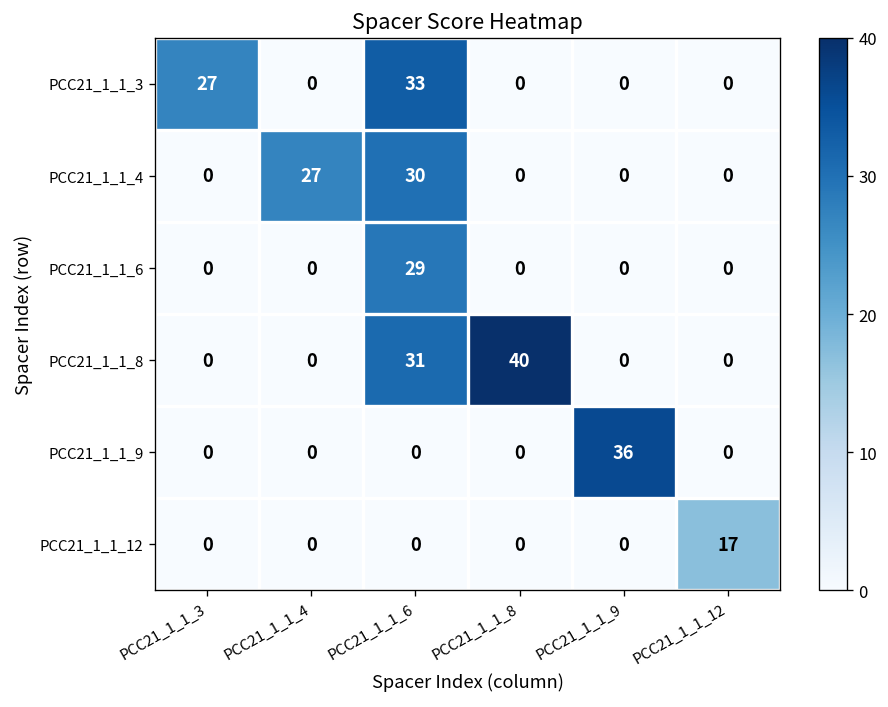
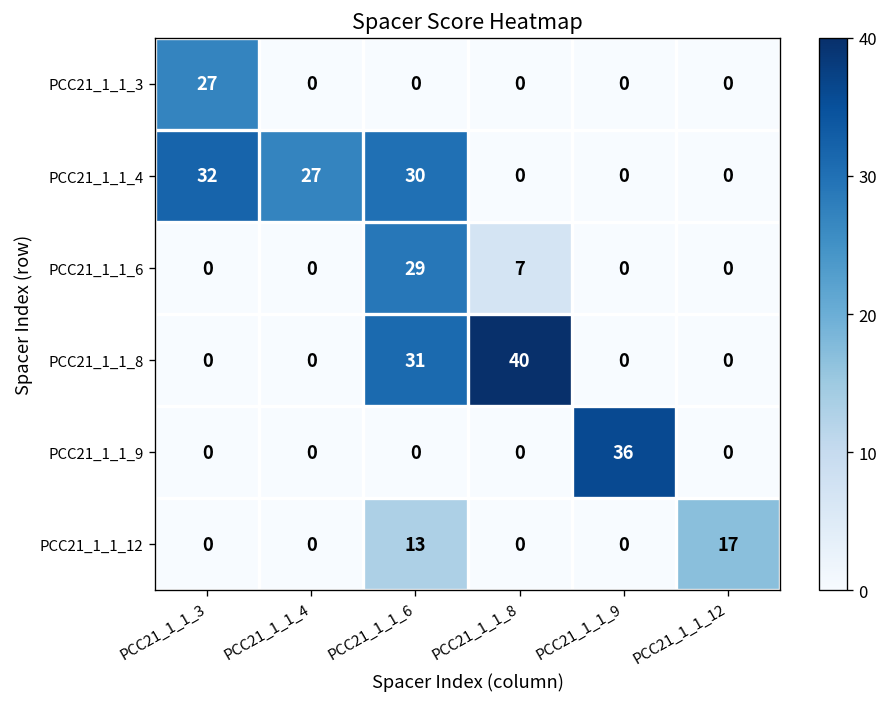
PCC21_1_1_3, PCC21_1_1_6: 33 -> 0
PCC21_1_1_4, PCC21_1_1_3: 0 -> 32
PCC21_1_1_6, PCC21_1_1_8: 0 -> 7
PCC21_1_1_12, PCC21_1_1_6: 0 -> 13
